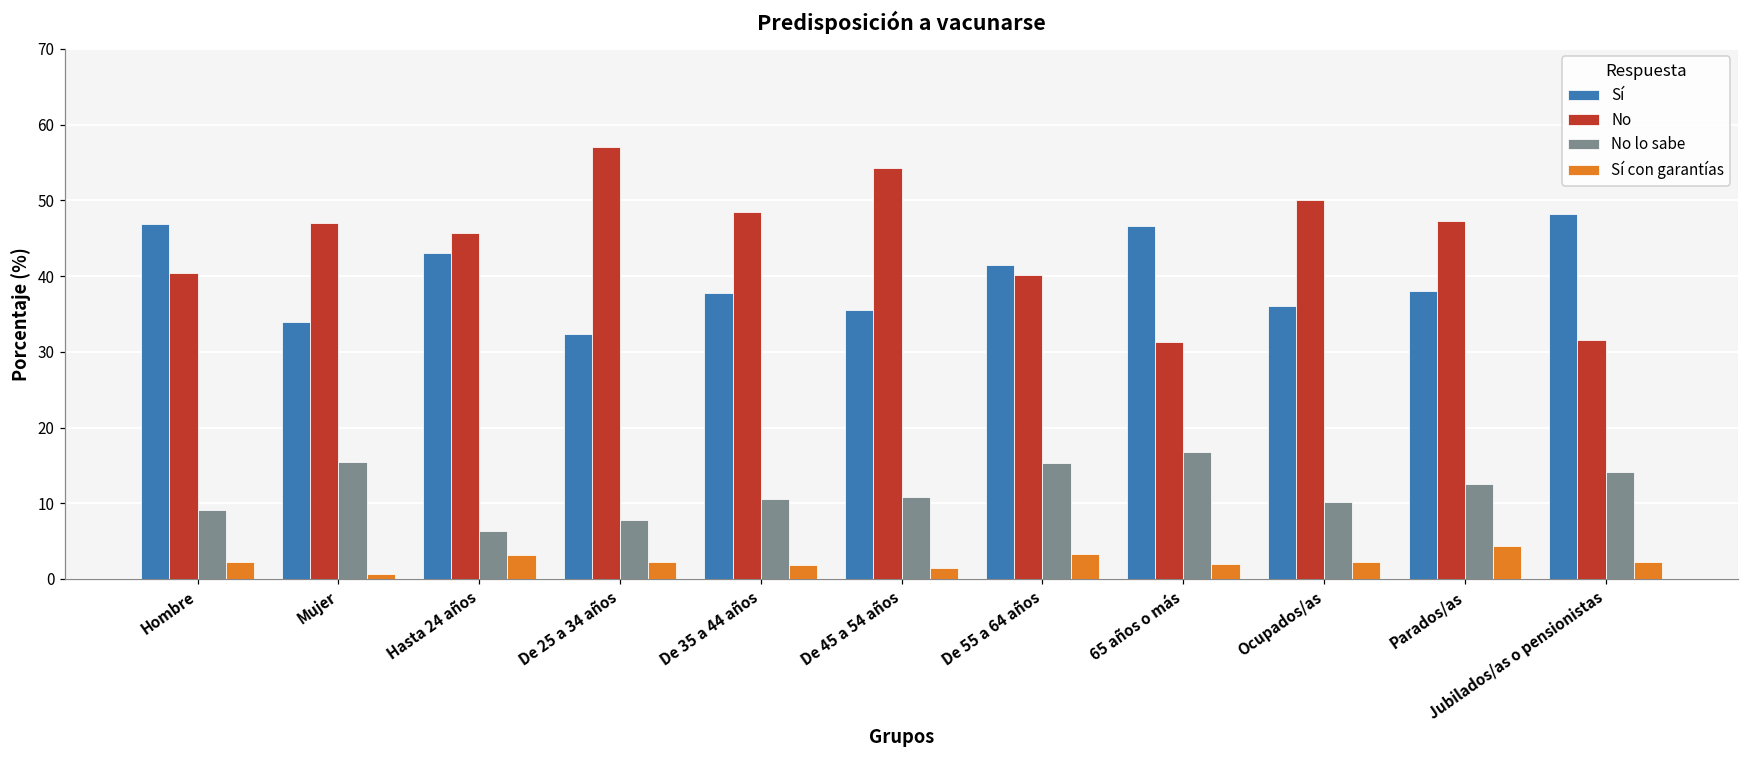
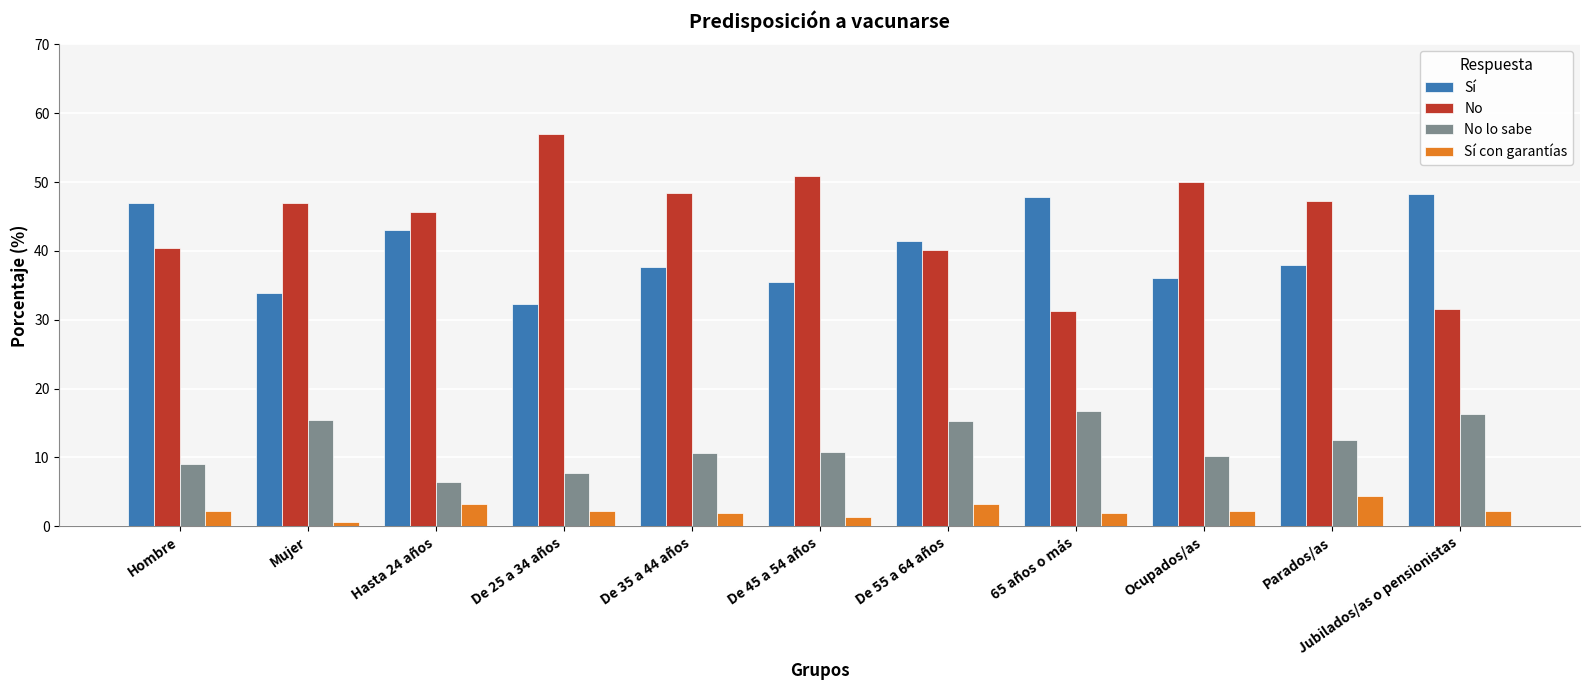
No, De 45 a 54 años: 54 -> 51
Sí, 65 años o más: 47 -> 48
No lo sabe, Jubilados/as o pensionistas: 14 -> 16
